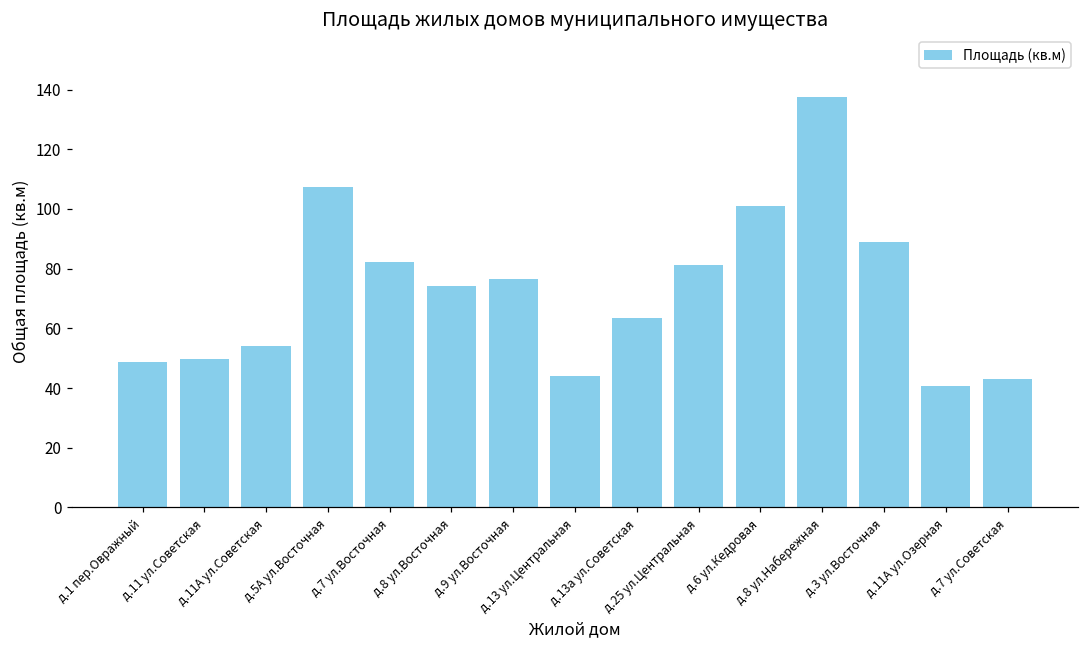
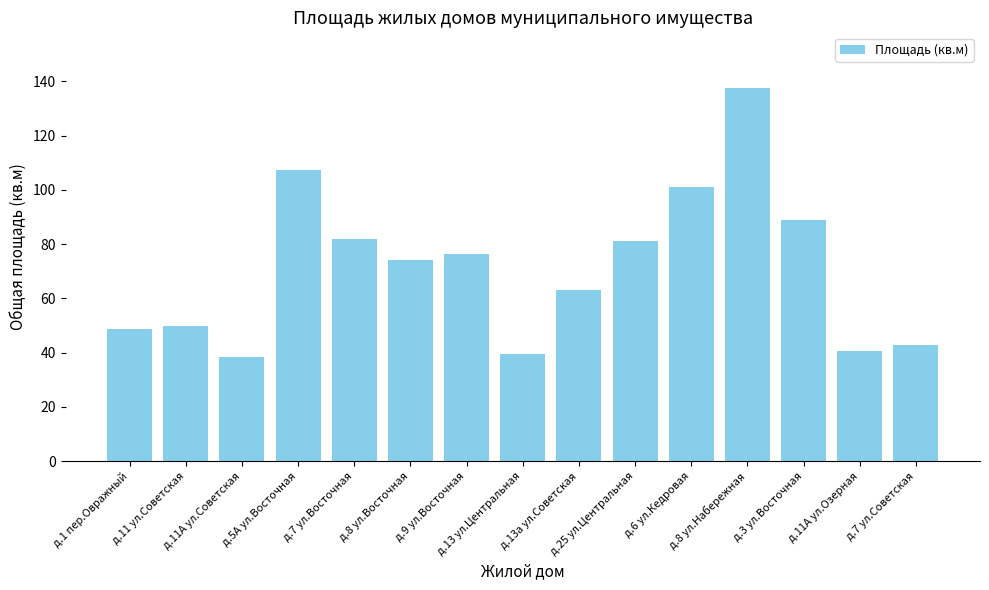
д.11А ул.Советская: 54 -> 39
д.13 ул.Центральная: 44 -> 40
